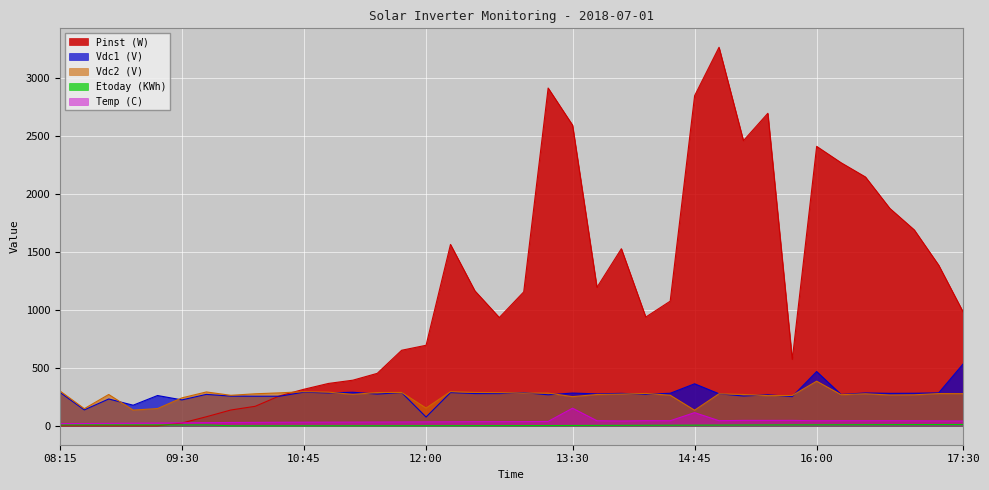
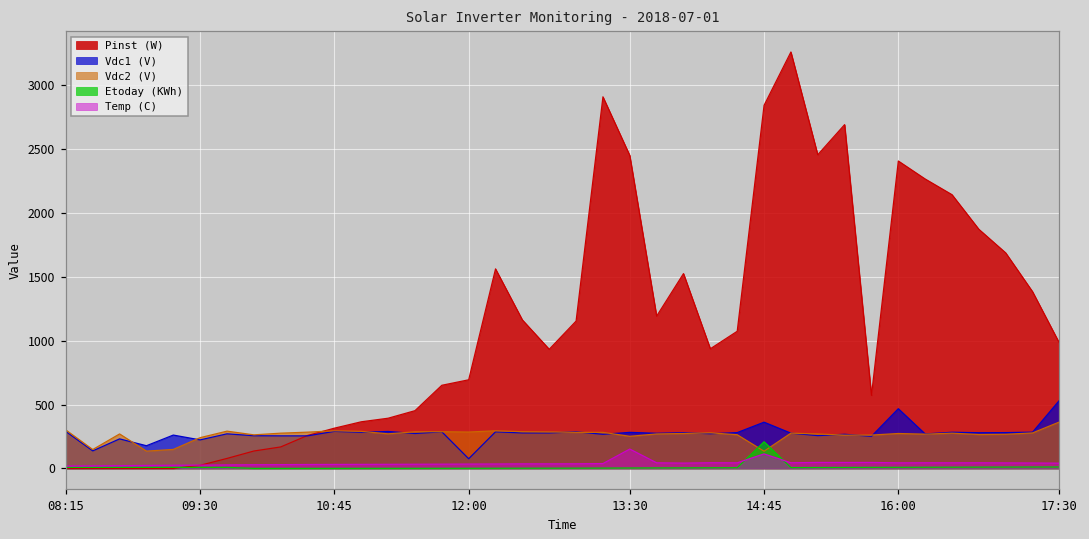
Vdc2 (V), 12:00: 150 -> 280
Pinst (W), 13:30: 2590 -> 2450
Etoday (KWh), 14:45: 10 -> 210
Vdc2 (V), 16:00: 380 -> 270
Vdc2 (V), 17:30: 280 -> 360
